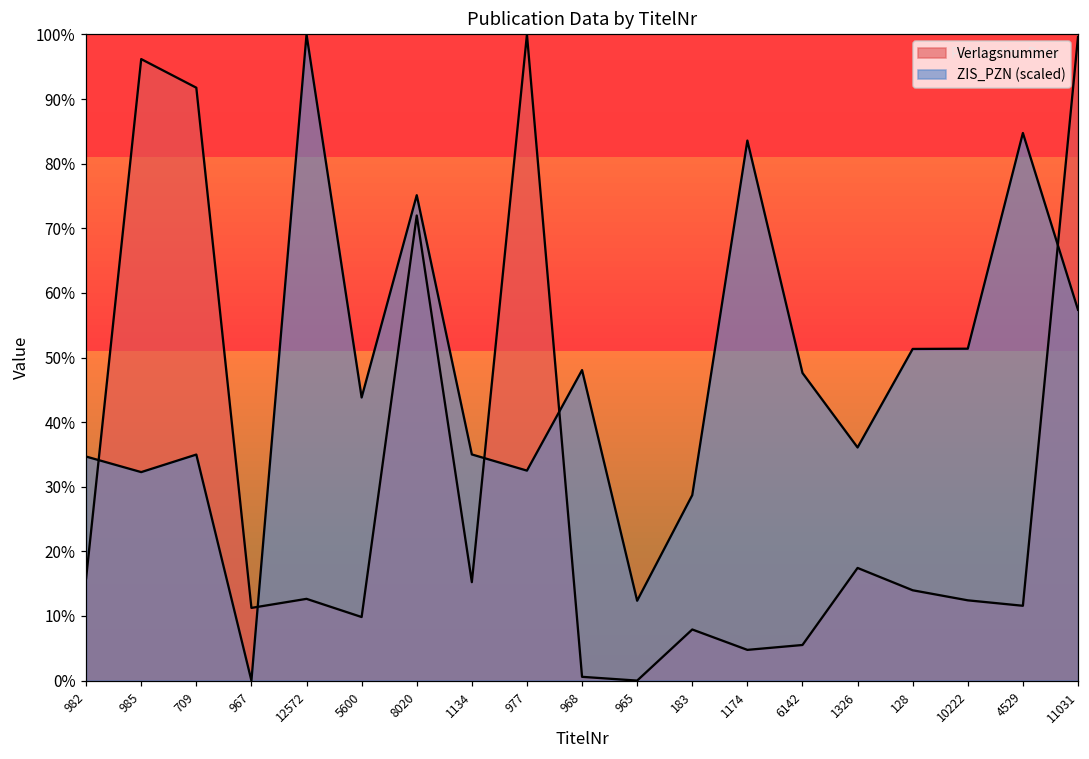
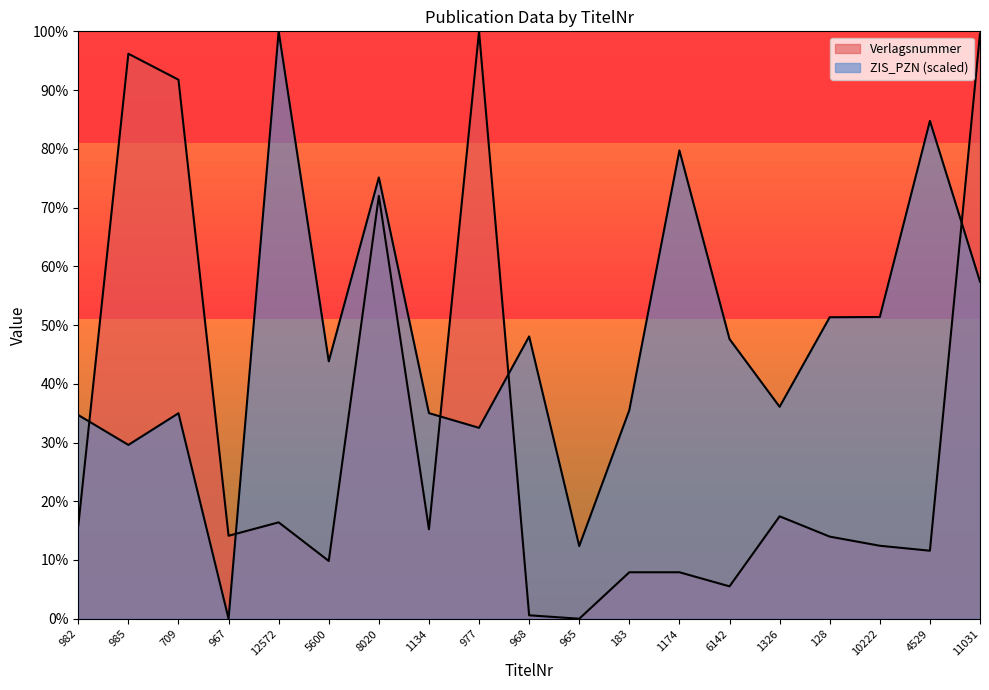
ZIS_PZN (scaled), 985: 32% -> 30%
Verlagsnummer, 967: 11% -> 14%
Verlagsnummer, 12572: 13% -> 16%
ZIS_PZN (scaled), 183: 29% -> 36%
Verlagsnummer, 1174: 5% -> 8%
ZIS_PZN (scaled), 1174: 84% -> 80%
